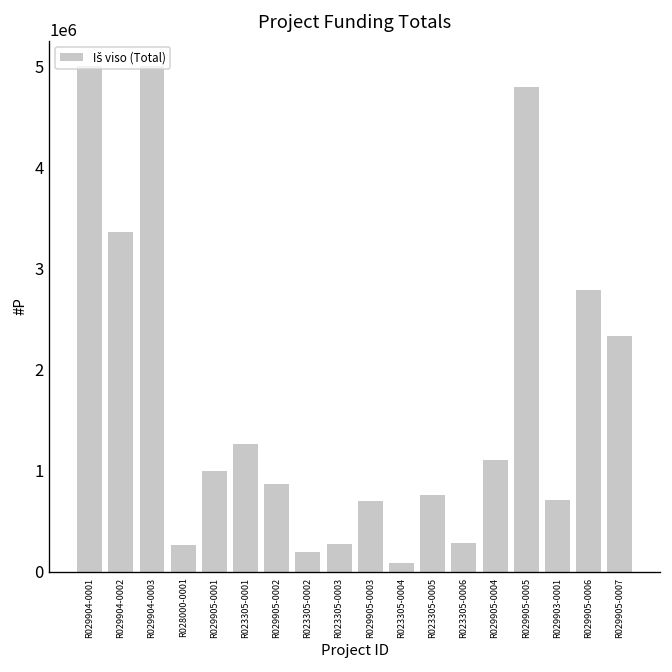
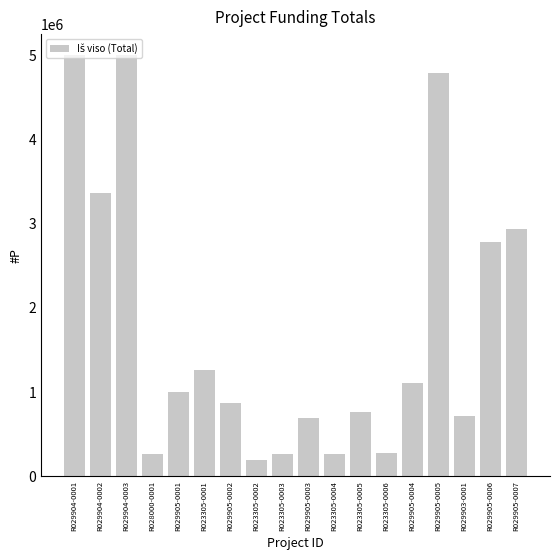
R023305-0004: 100000 -> 300000
R029905-0007: 2300000 -> 2900000
